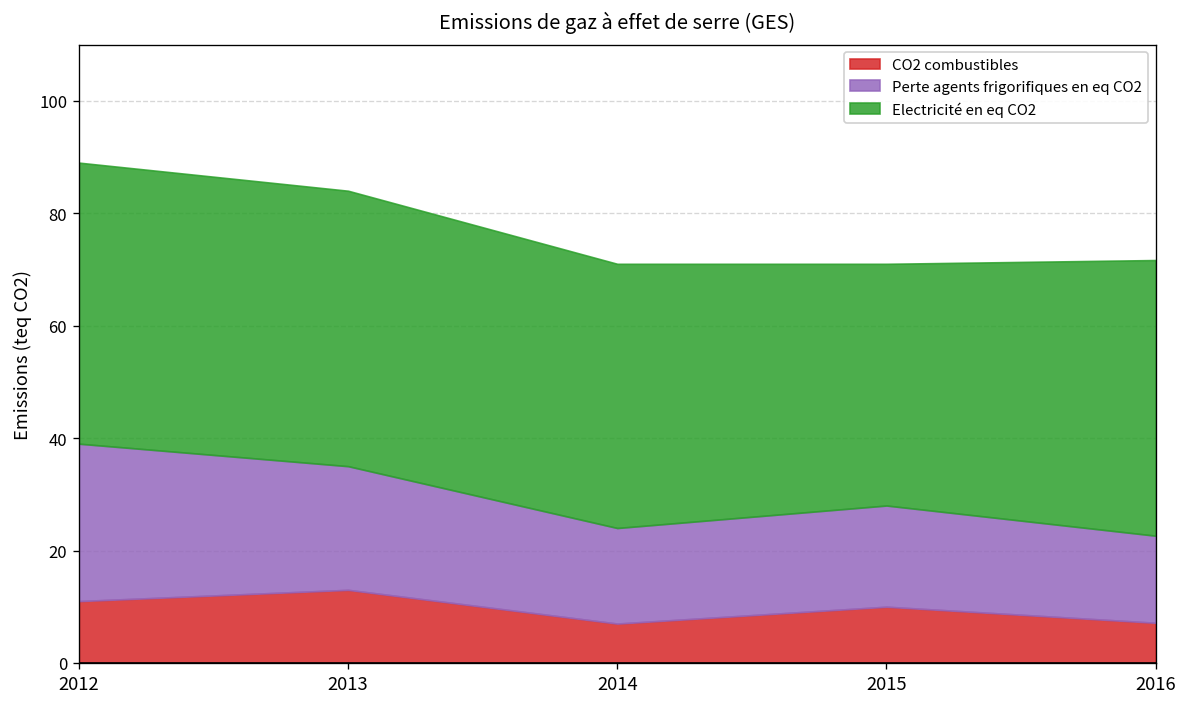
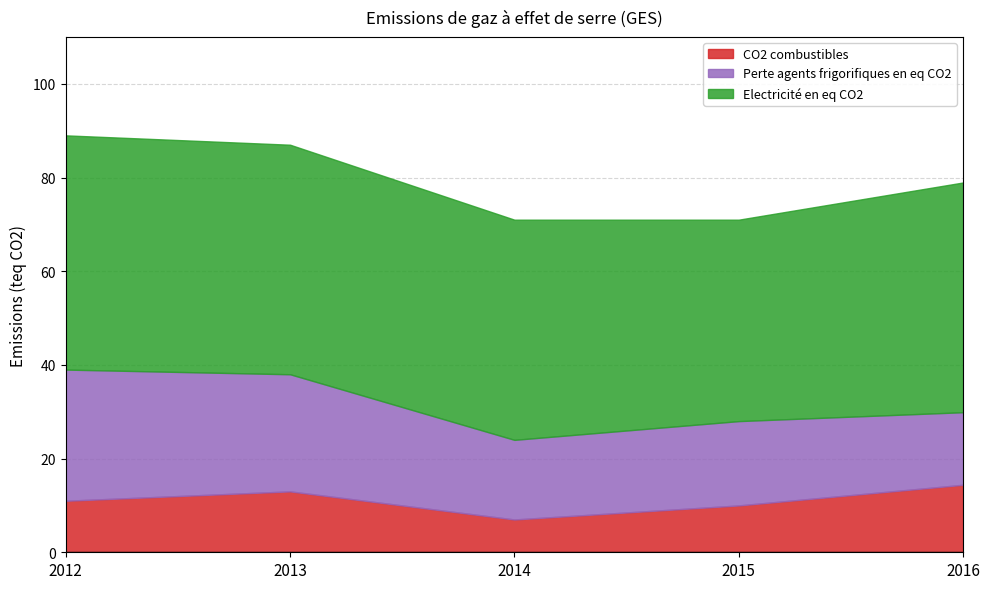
Perte agents frigorifiques en eq CO2, 2013: 22 -> 25
CO2 combustibles, 2016: 7 -> 14
